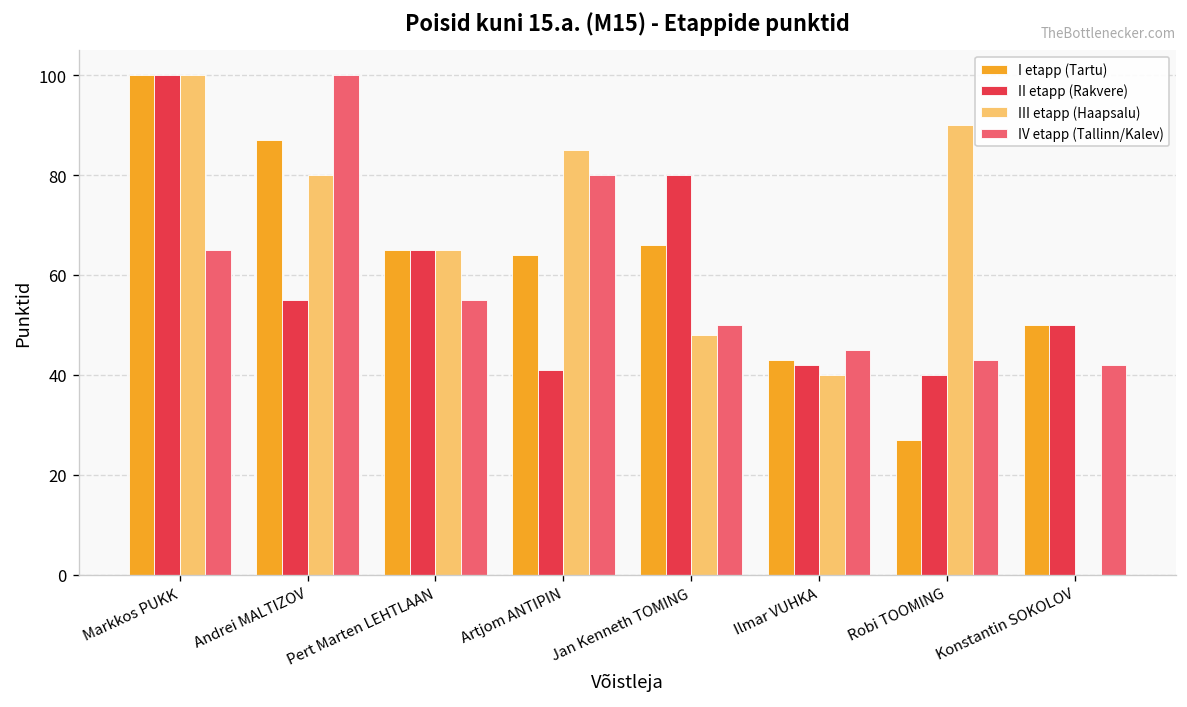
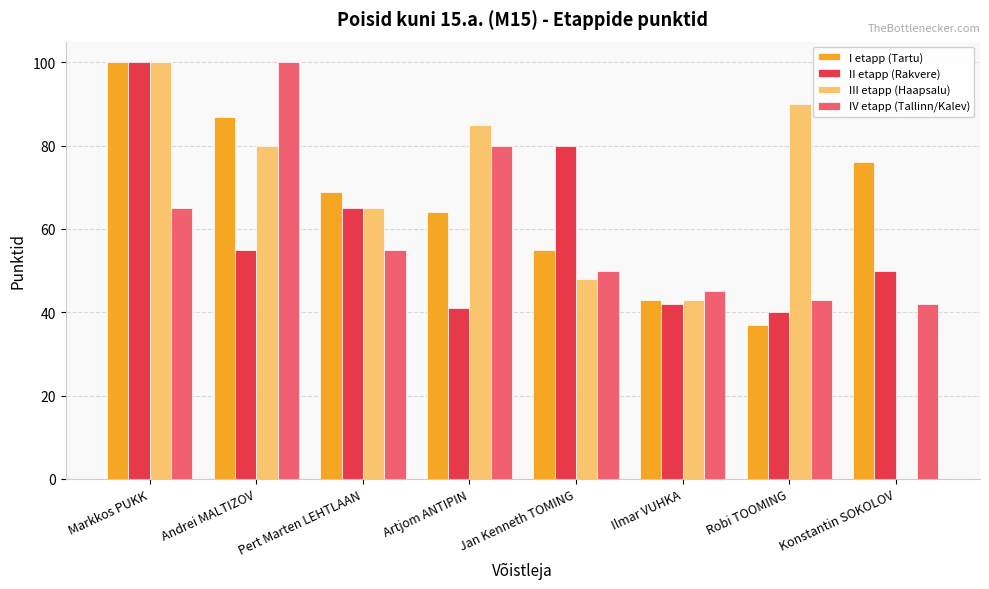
I etapp (Tartu), Pert Marten LEHTLAAN: 65 -> 69
I etapp (Tartu), Jan Kenneth TOMING: 66 -> 55
III etapp (Haapsalu), Ilmar VUHKA: 40 -> 43
I etapp (Tartu), Robi TOOMING: 27 -> 37
I etapp (Tartu), Konstantin SOKOLOV: 50 -> 76
